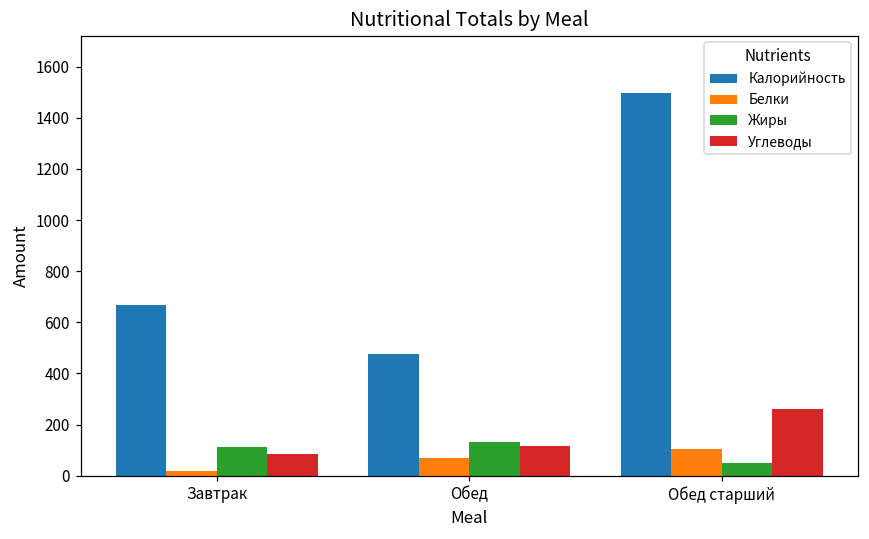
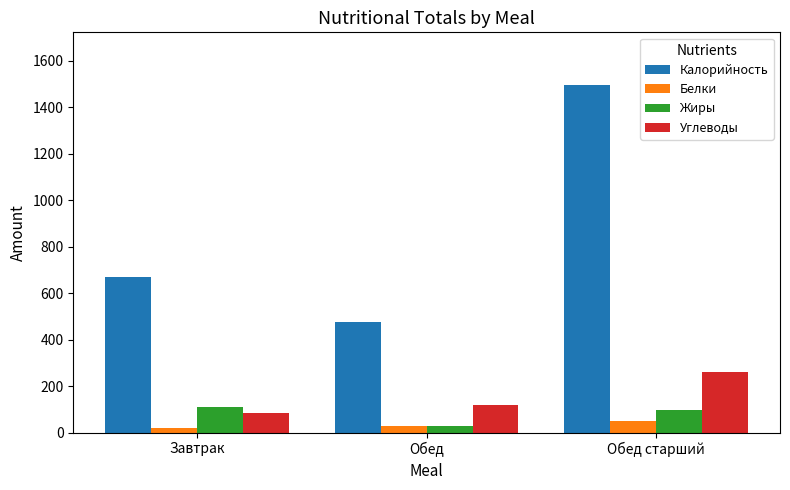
Белки, Обед: 70 -> 30
Жиры, Обед: 130 -> 30
Белки, Обед старший: 100 -> 50
Жиры, Обед старший: 50 -> 100
